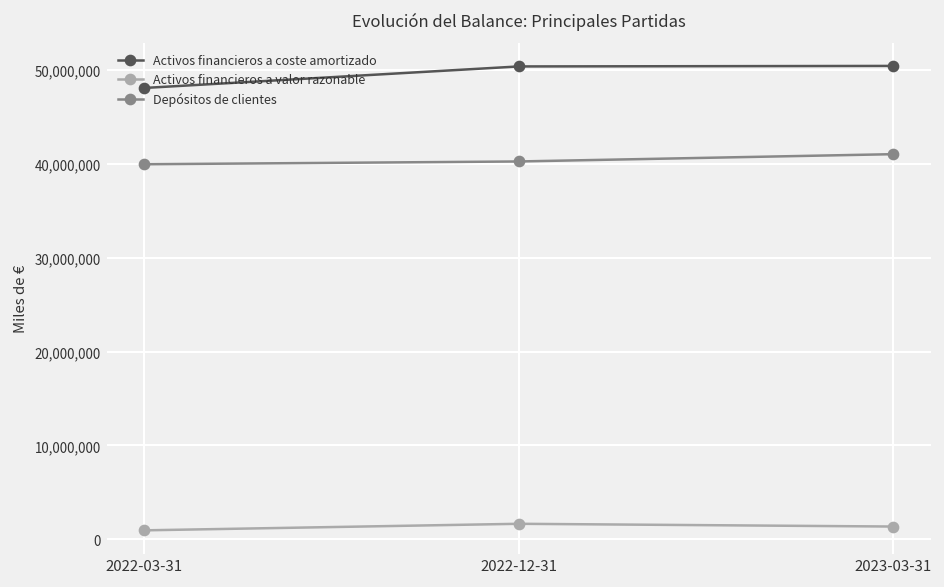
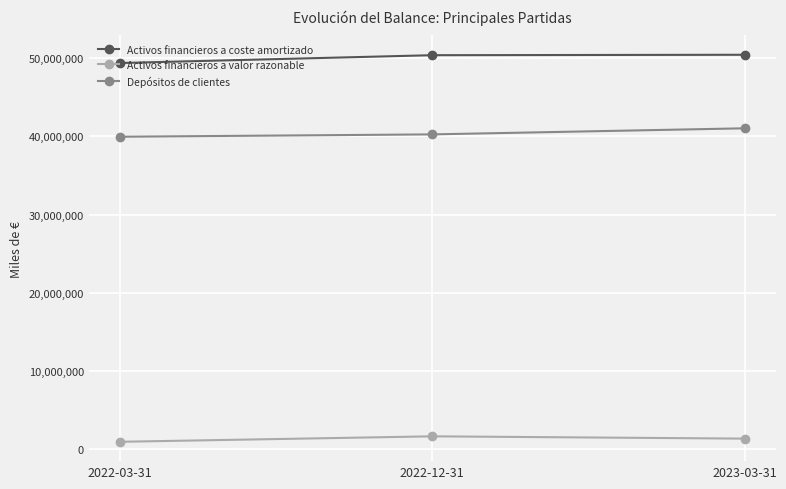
Activos financieros a coste amortizado, 2022-03-31: 48,000,000 -> 49,000,000
